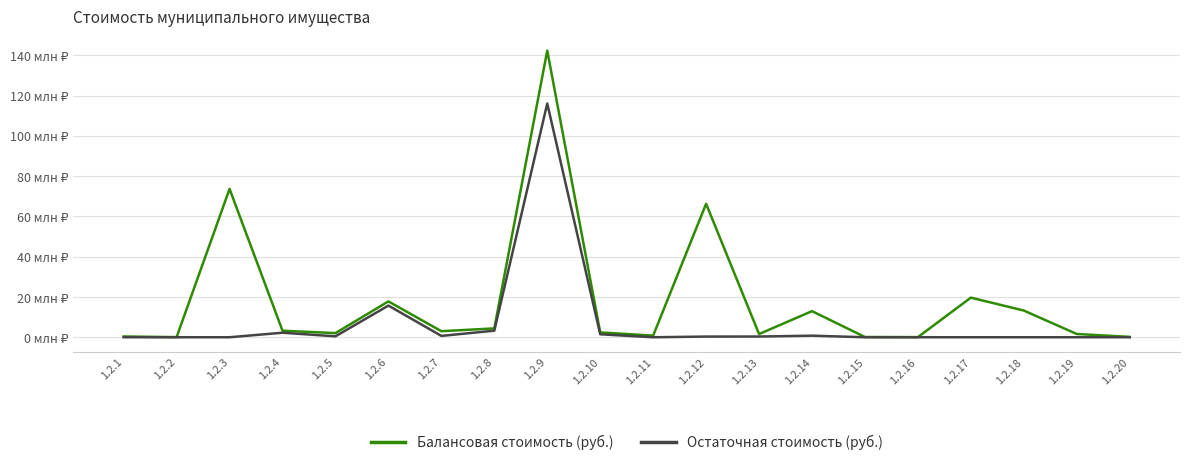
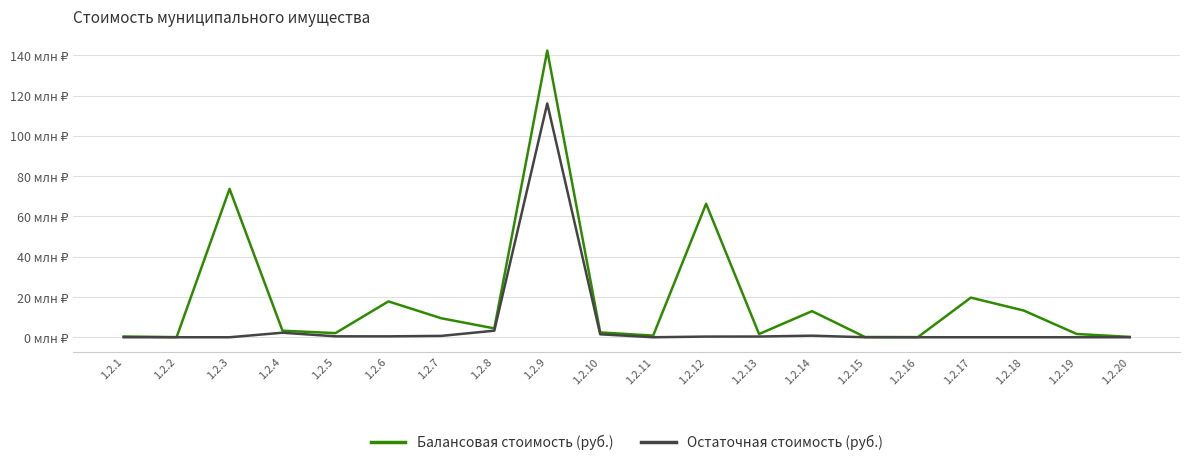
Остаточная стоимость (руб.), 1.2.6: 16 млн ₽ -> 0 млн ₽
Балансовая стоимость (руб.), 1.2.7: 3 млн ₽ -> 9 млн ₽
